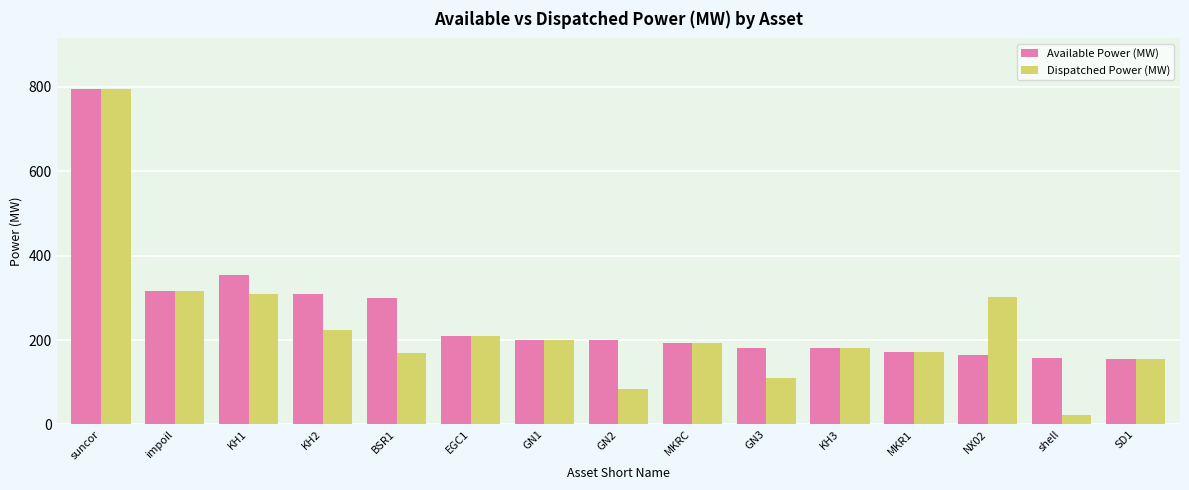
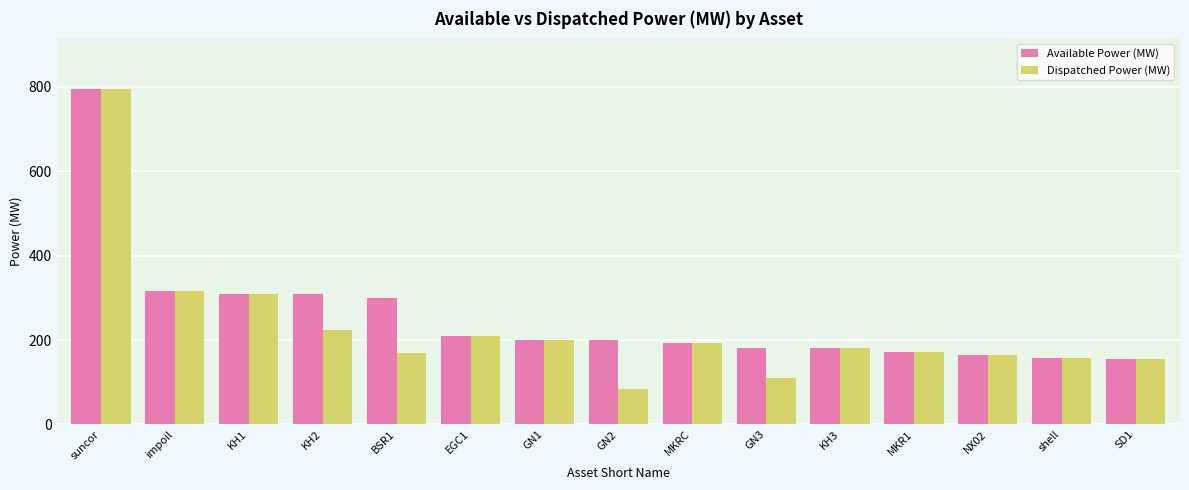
Available Power (MW), KH1: 350 -> 310
Dispatched Power (MW), NX02: 300 -> 170
Dispatched Power (MW), shell: 20 -> 160
